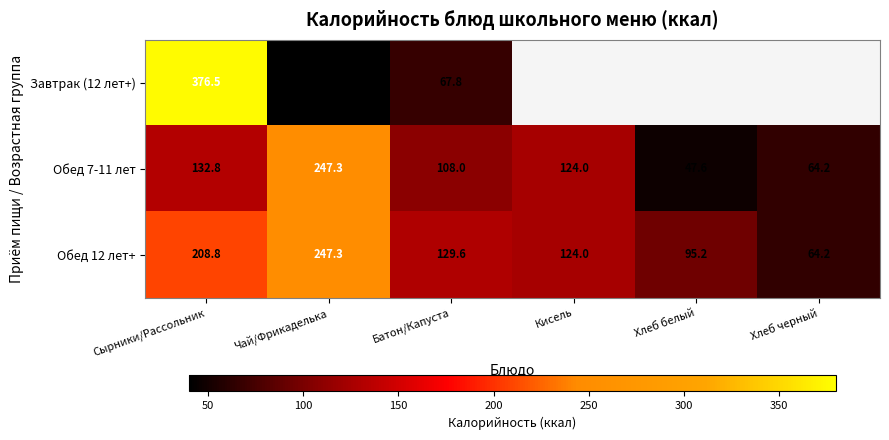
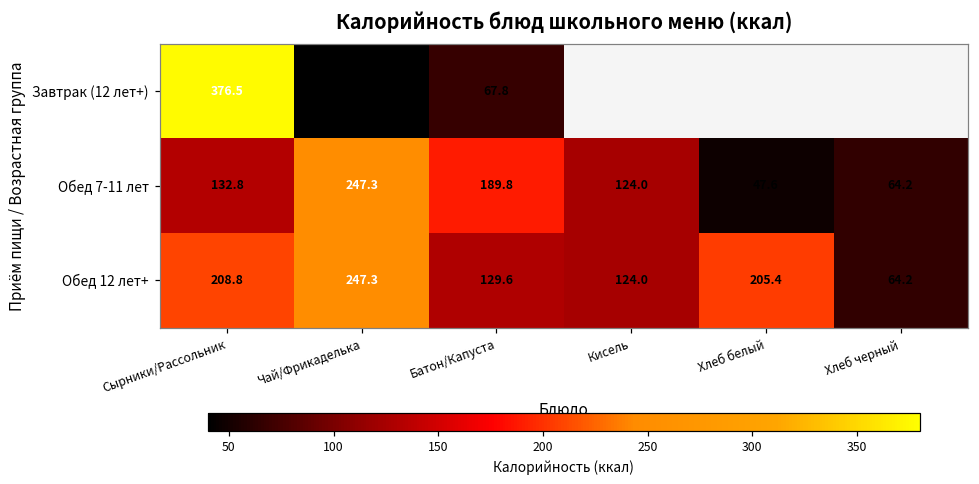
Обед 7-11 лет, Батон/Капуста: 108.0 -> 189.8
Обед 12 лет+, Хлеб белый: 95.2 -> 205.4
